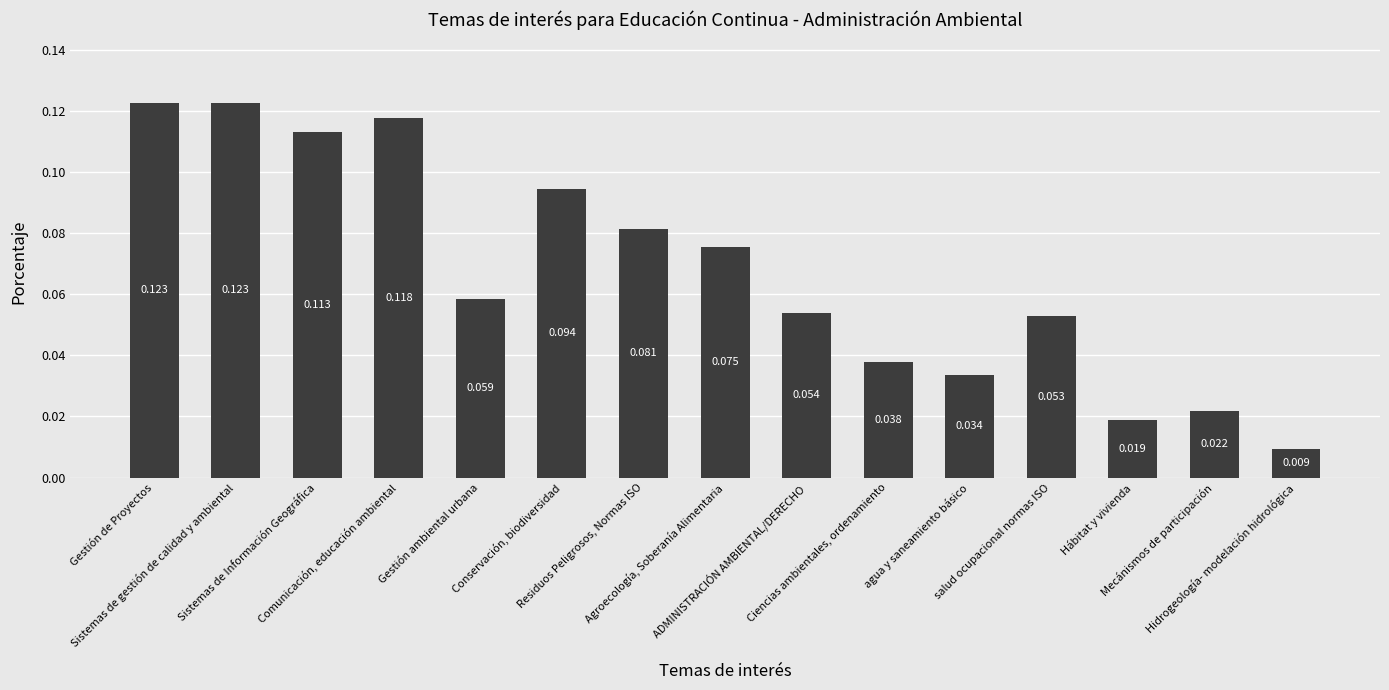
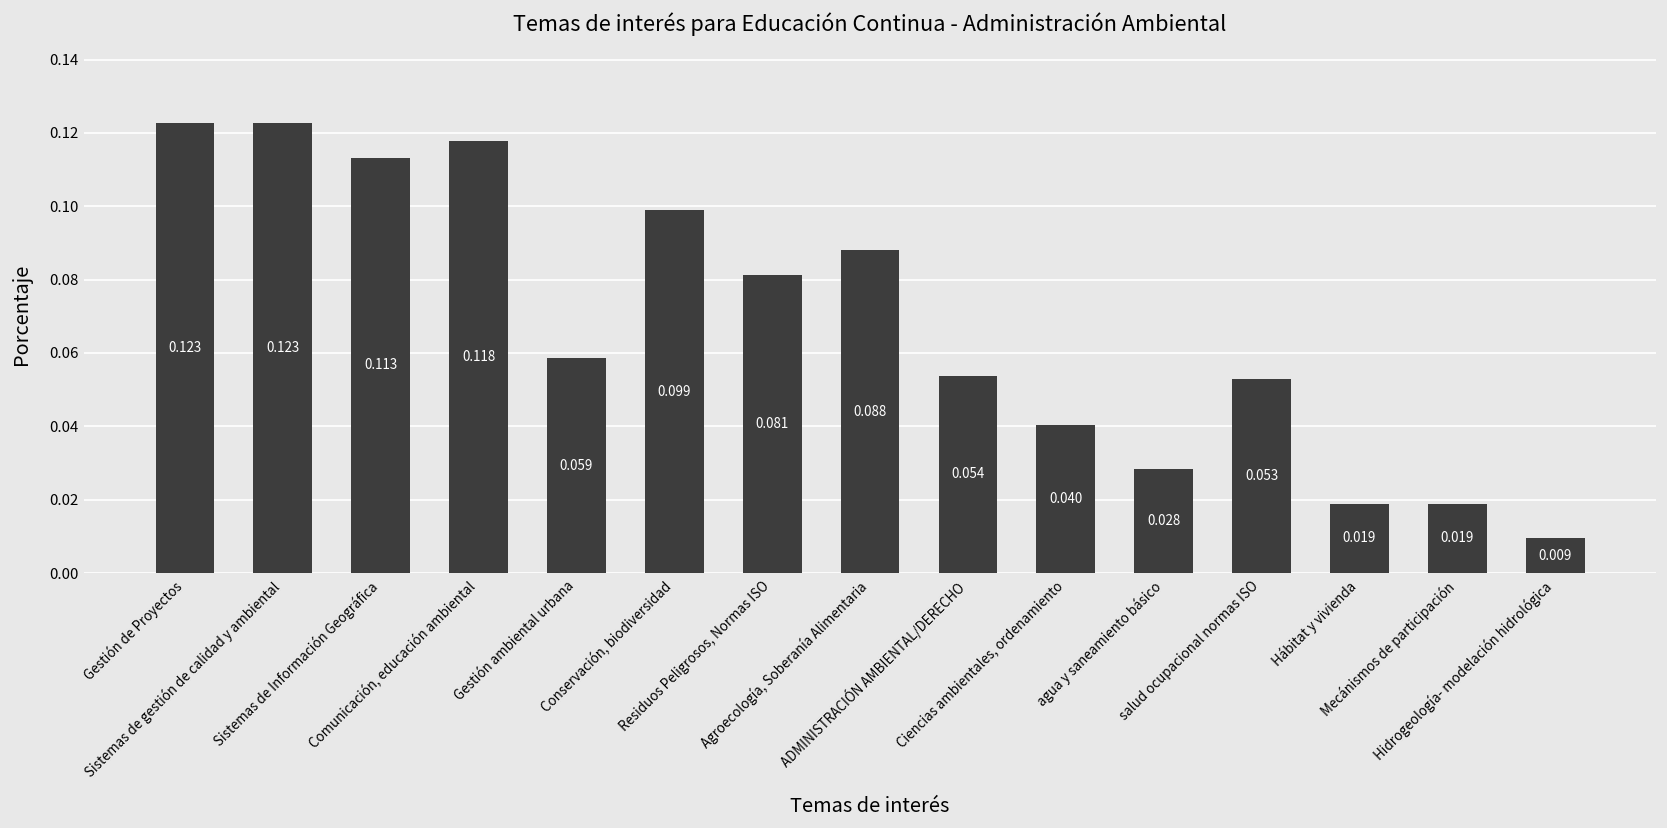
Conservación, biodiversidad: 0.094 -> 0.099
Agroecología, Soberanía Alimentaria: 0.075 -> 0.088
Ciencias ambientales, ordenamiento: 0.038 -> 0.040
agua y saneamiento básico: 0.034 -> 0.028
Mecánismos de participación: 0.022 -> 0.019
